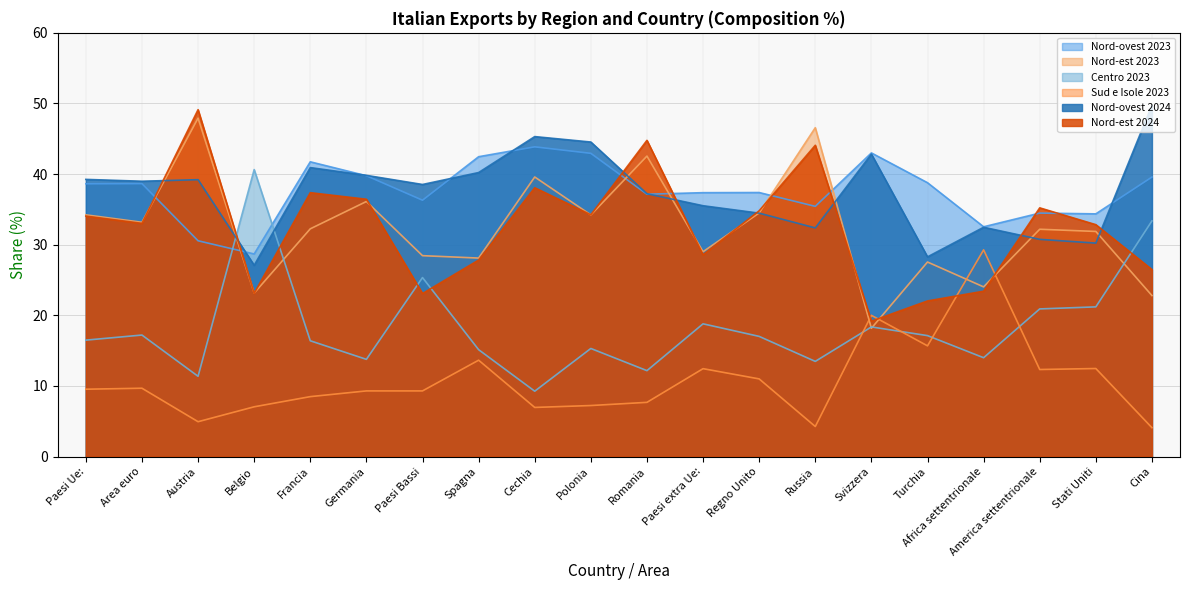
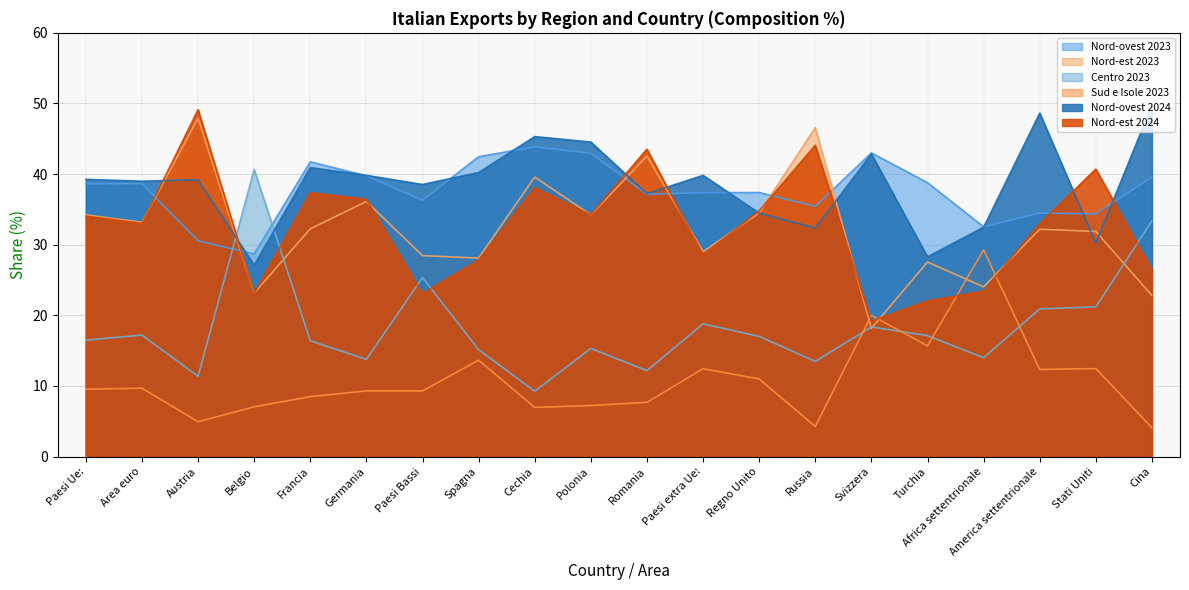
Nord-est 2024, Romania: 45 -> 44
Nord-ovest 2024, Paesi extra Ue:: 36 -> 40
Nord-ovest 2024, America settentrionale: 31 -> 49
Nord-est 2024, America settentrionale: 35 -> 33
Nord-est 2024, Stati Uniti: 33 -> 41
